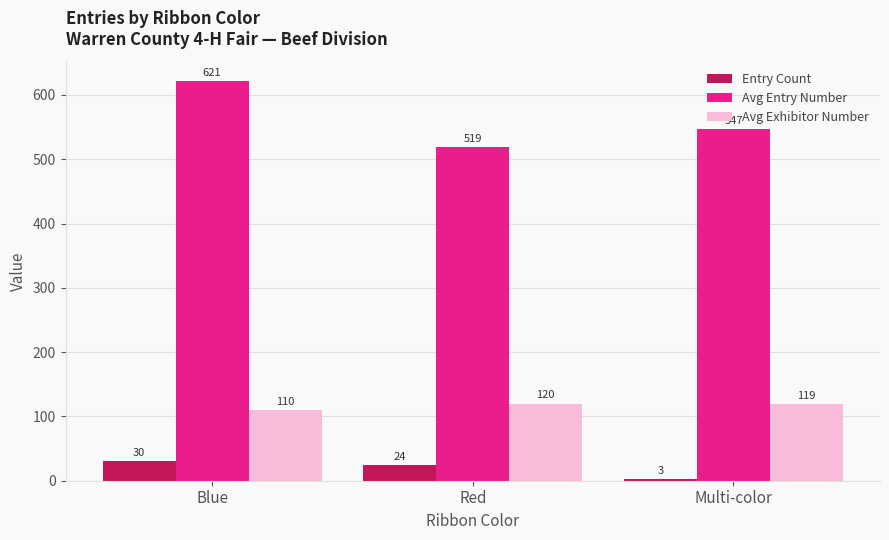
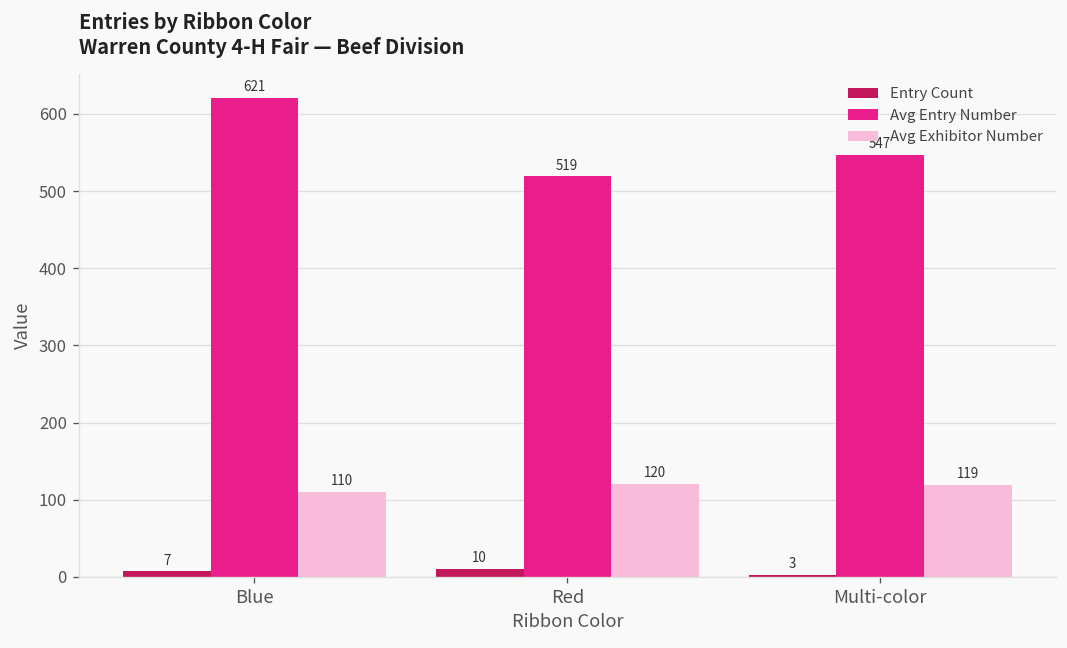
Entry Count, Blue: 30 -> 7
Entry Count, Red: 24 -> 10
